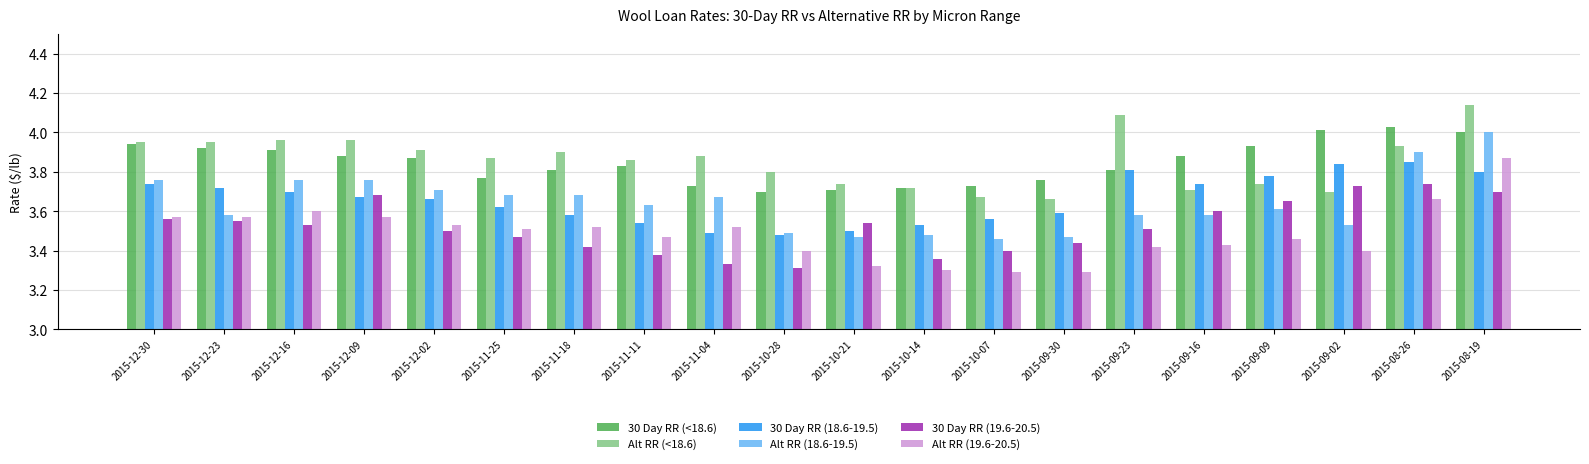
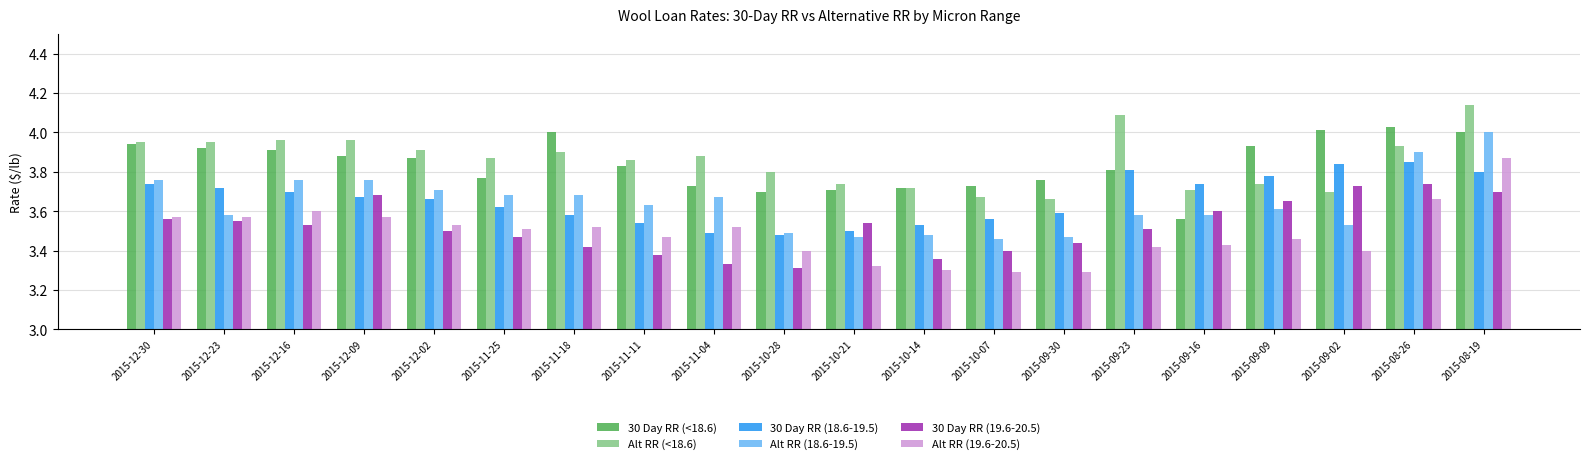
30 Day RR (<18.6), 2015-11-18: 3.81 -> 4.00
30 Day RR (<18.6), 2015-09-16: 3.88 -> 3.56
